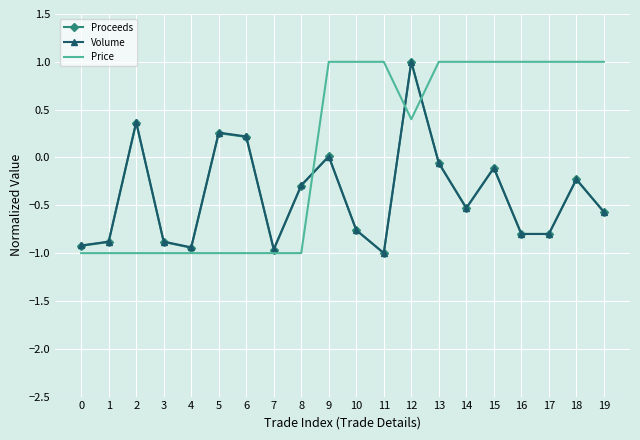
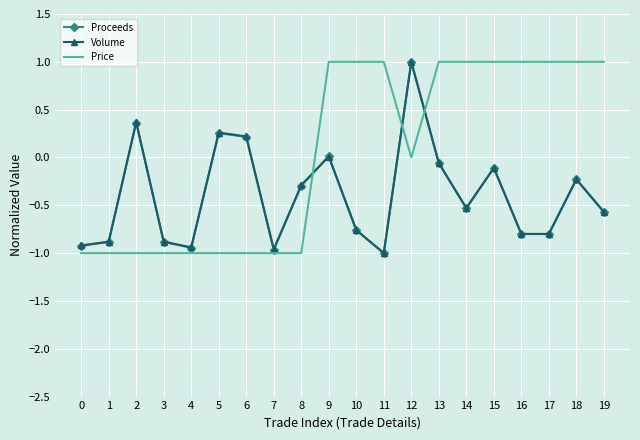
Price, 12: 0.4 -> 0.0
